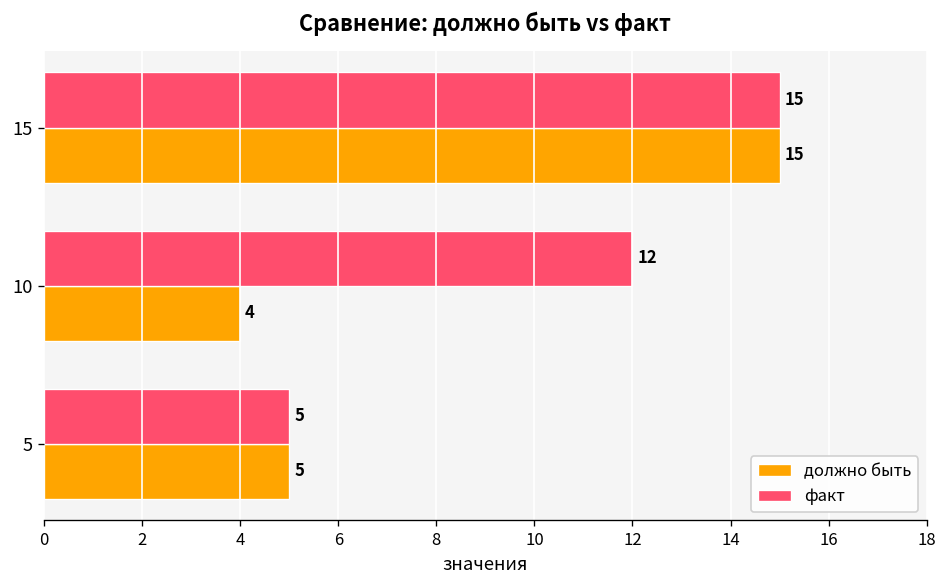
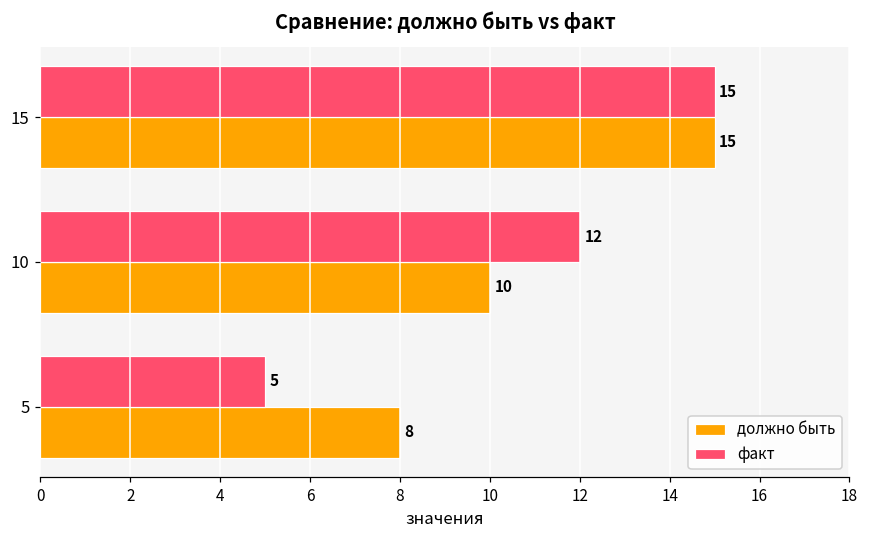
должно быть, 10: 4 -> 10
должно быть, 5: 5 -> 8
